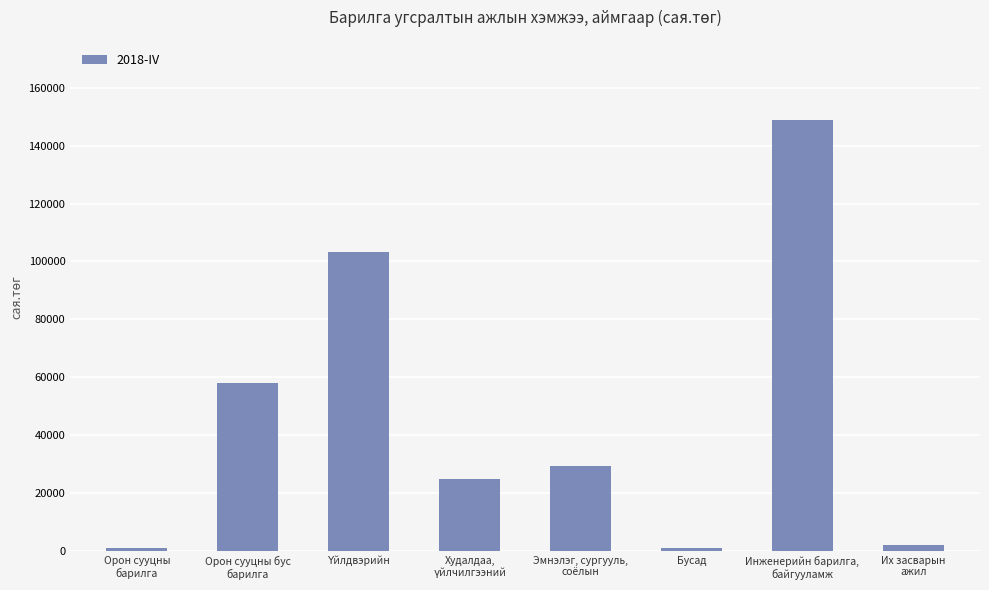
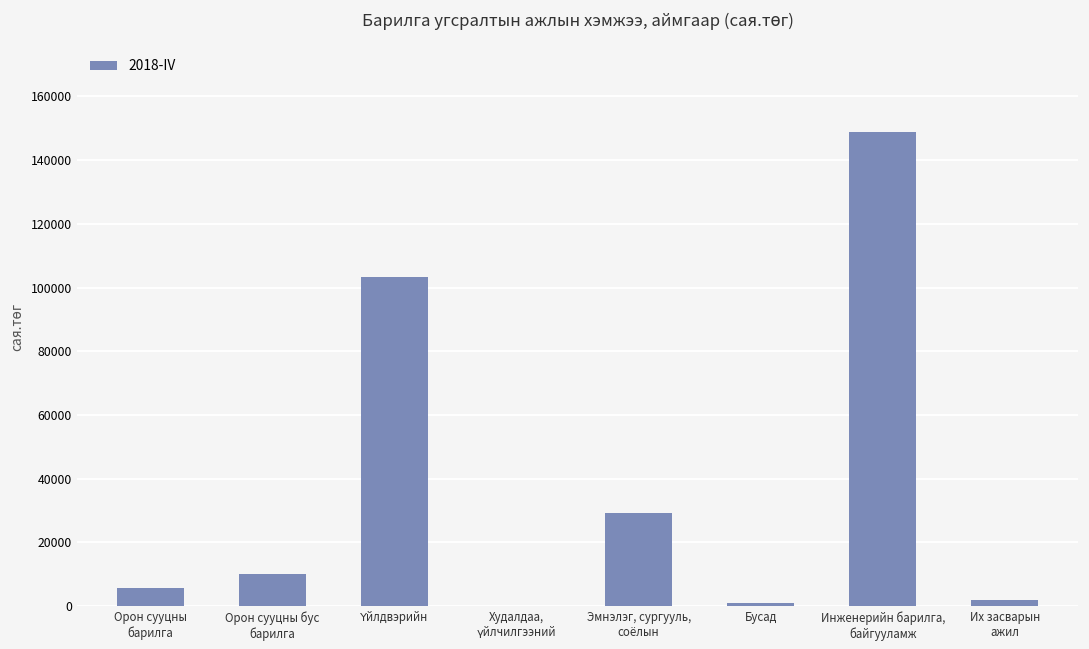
Орон сууцны барилга: 1000 -> 6000
Орон сууцны бус барилга: 58000 -> 10000
Худалдаа, үйлчилгээний: 25000 -> 0
